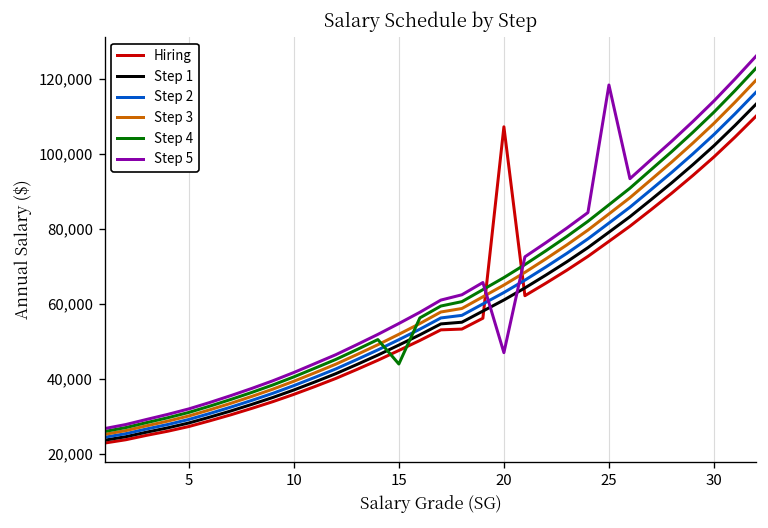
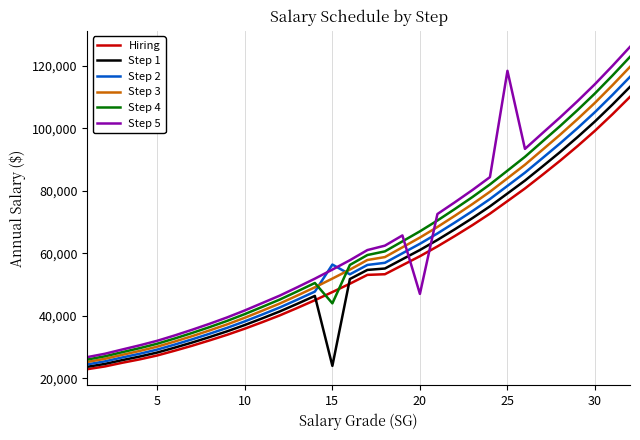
Step 1, 15: 49,000 -> 24,000
Step 2, 15: 51,000 -> 56,000
Hiring, 20: 107,000 -> 59,000
